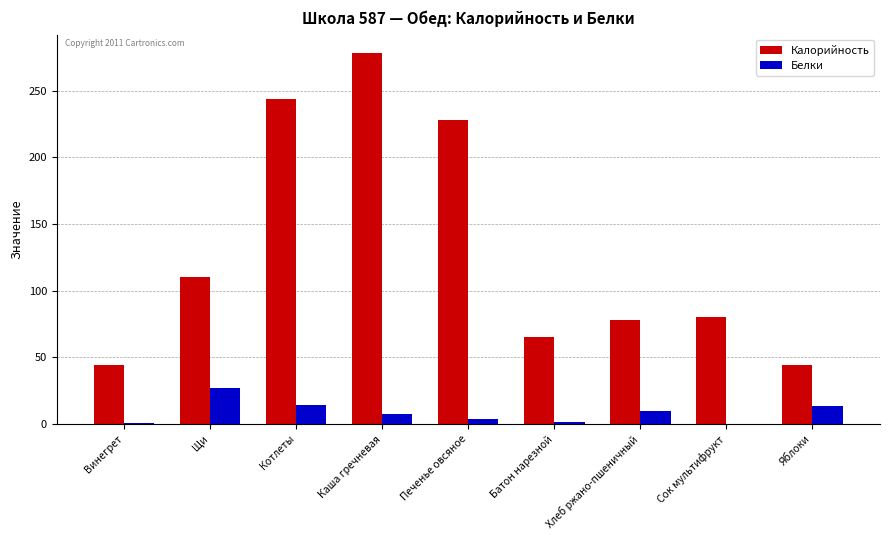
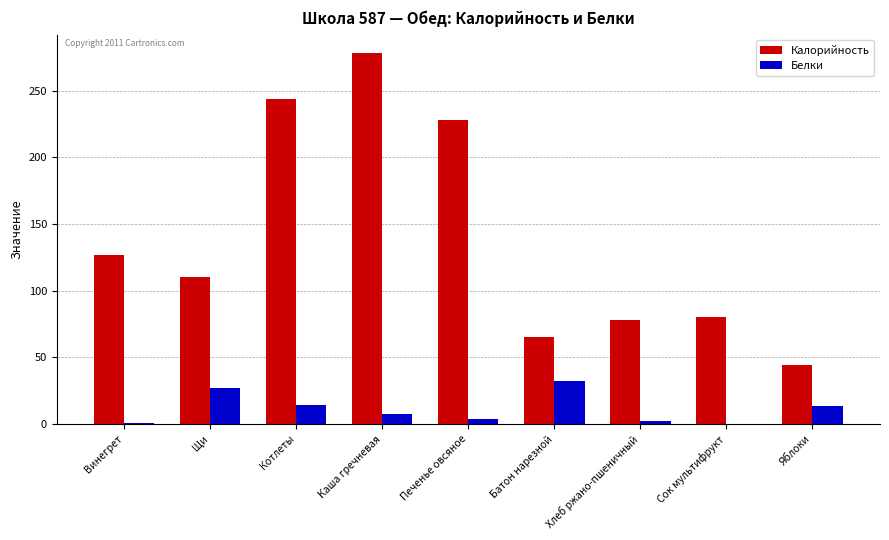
Калорийность, Винегрет: 44 -> 127
Белки, Батон нарезной: 2 -> 32
Белки, Хлеб ржано-пшеничный: 10 -> 3
